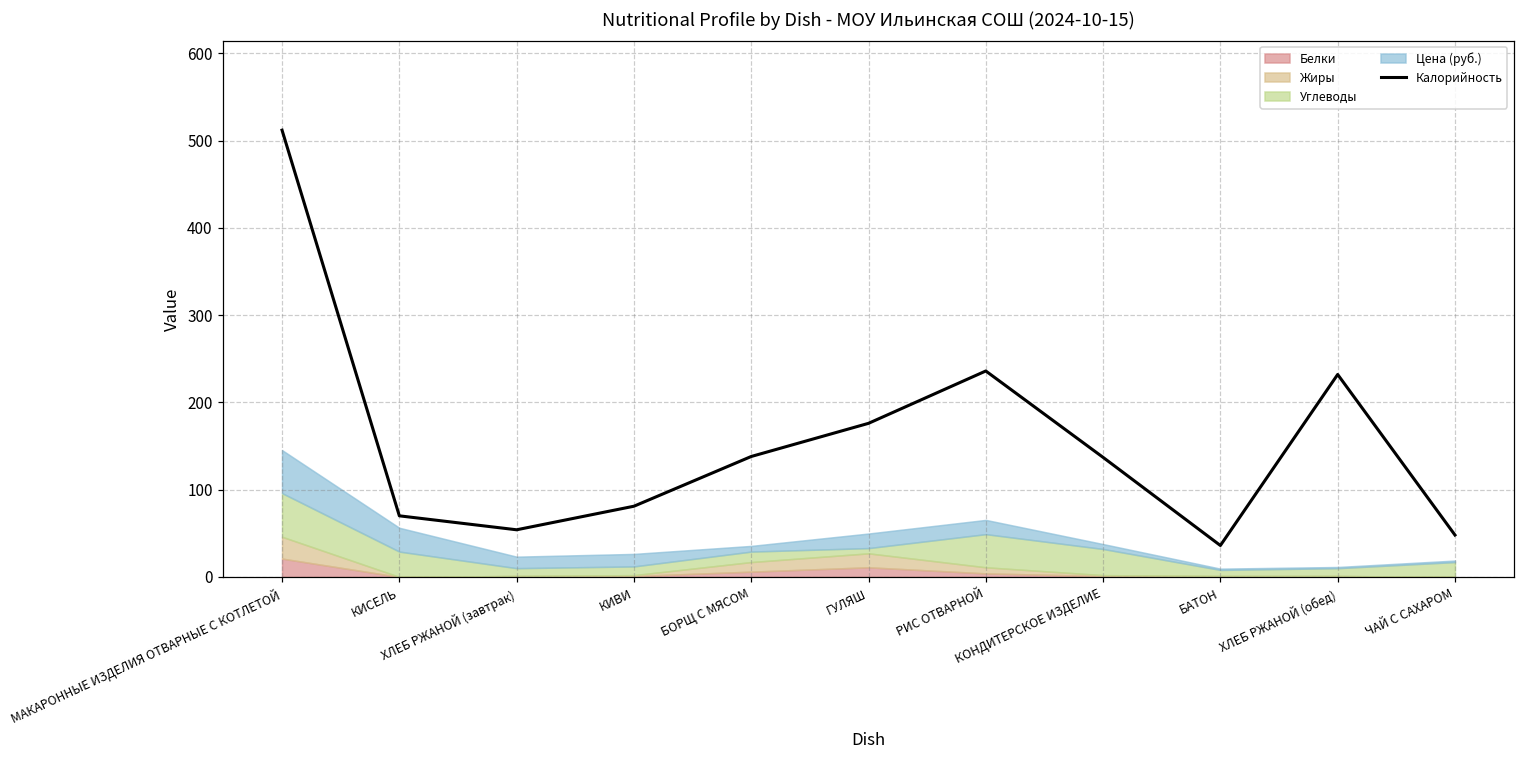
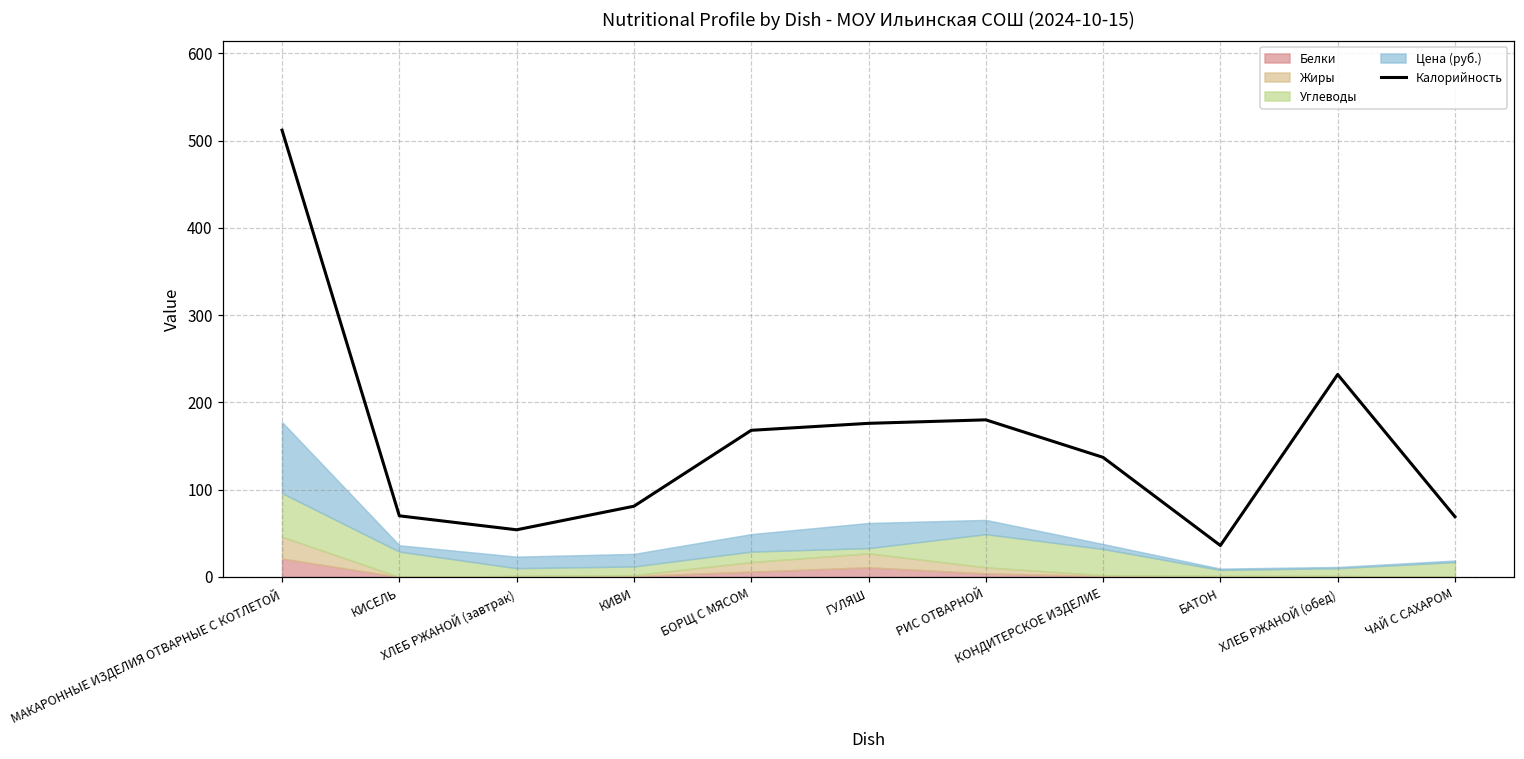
Цена (руб.), МАКАРОННЫЕ ИЗДЕЛИЯ ОТВАРНЫЕ С КОТЛЕТОЙ: 50 -> 80
Цена (руб.), КИСЕЛЬ: 30 -> 10
Калорийность, БОРЩ С МЯСОМ: 140 -> 170
Цена (руб.), БОРЩ С МЯСОМ: 10 -> 20
Цена (руб.), ГУЛЯШ: 20 -> 30
Калорийность, РИС ОТВАРНОЙ: 240 -> 180
Калорийность, ЧАЙ С САХАРОМ: 50 -> 70
